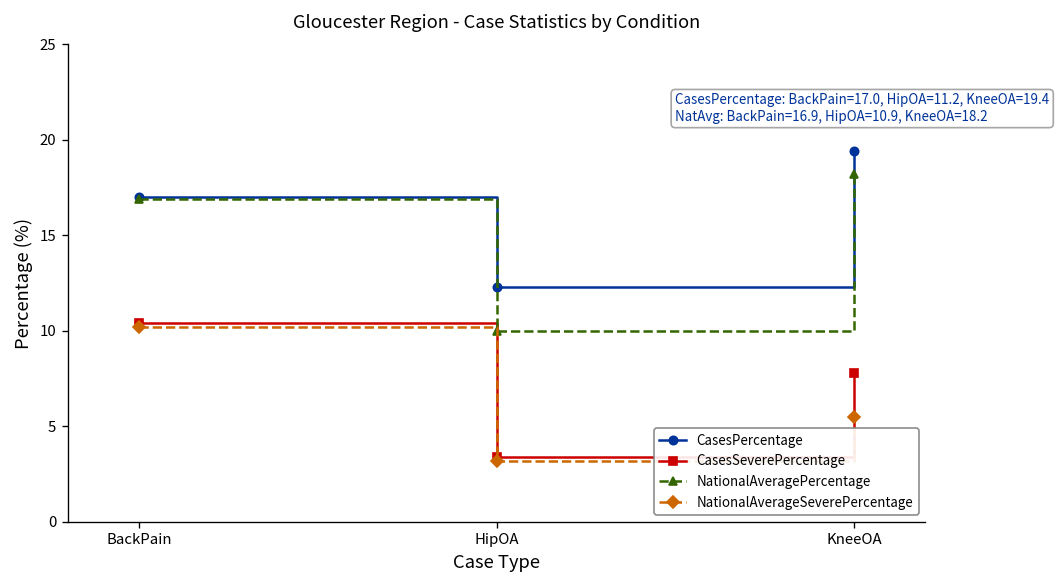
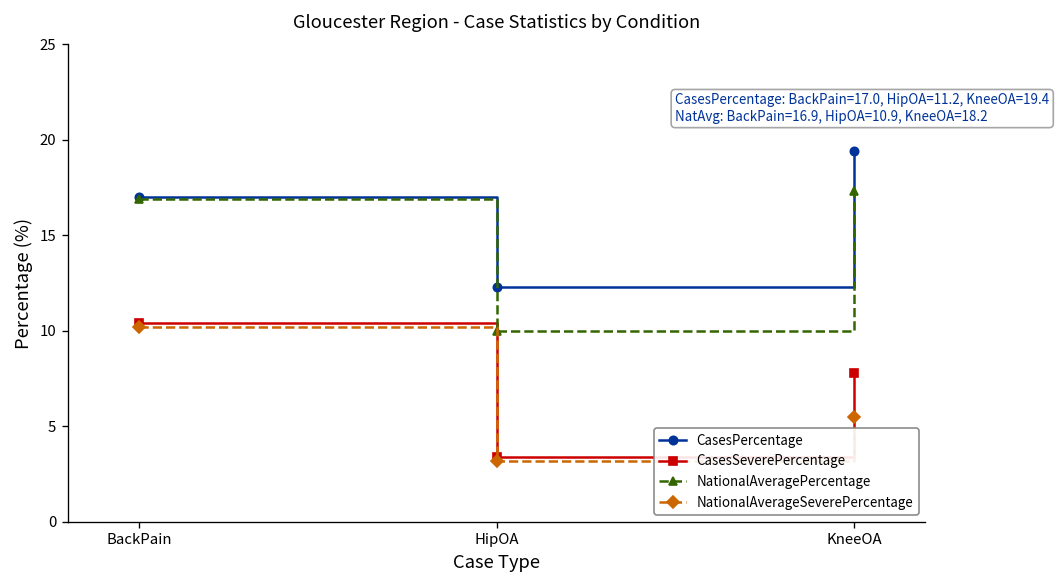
NationalAveragePercentage, KneeOA: 18.2 -> 17.3
